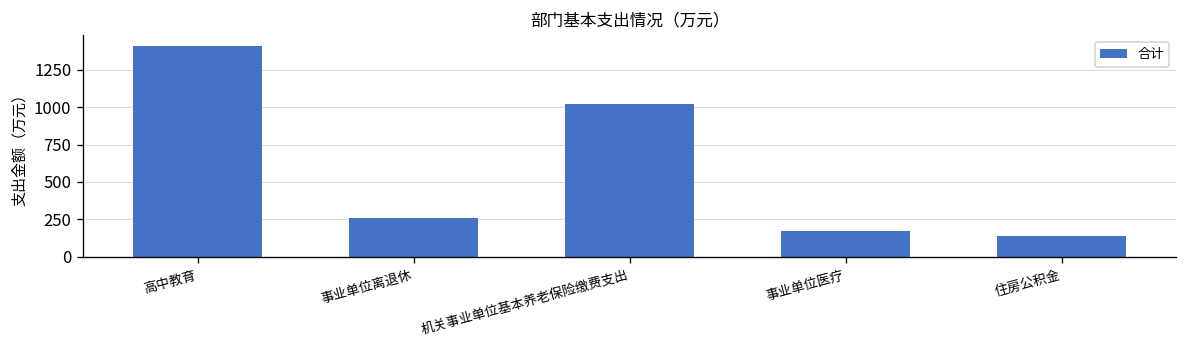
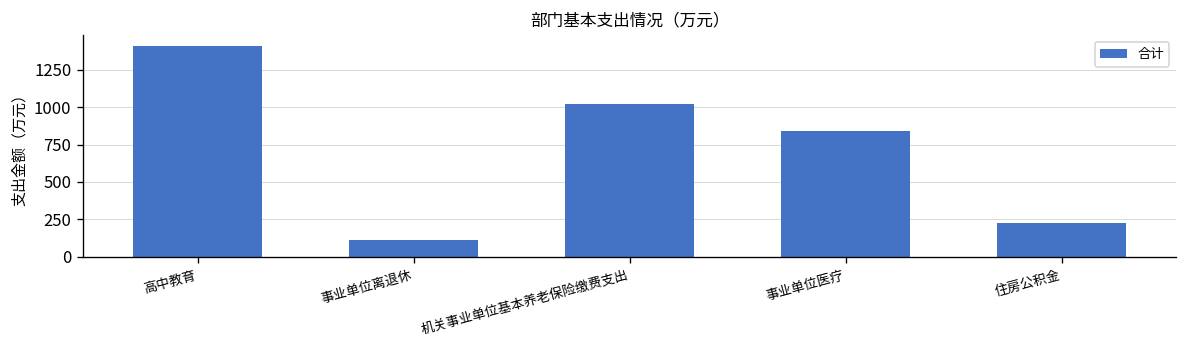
事业单位离退休: 260 -> 110
事业单位医疗: 170 -> 840
住房公积金: 140 -> 220
